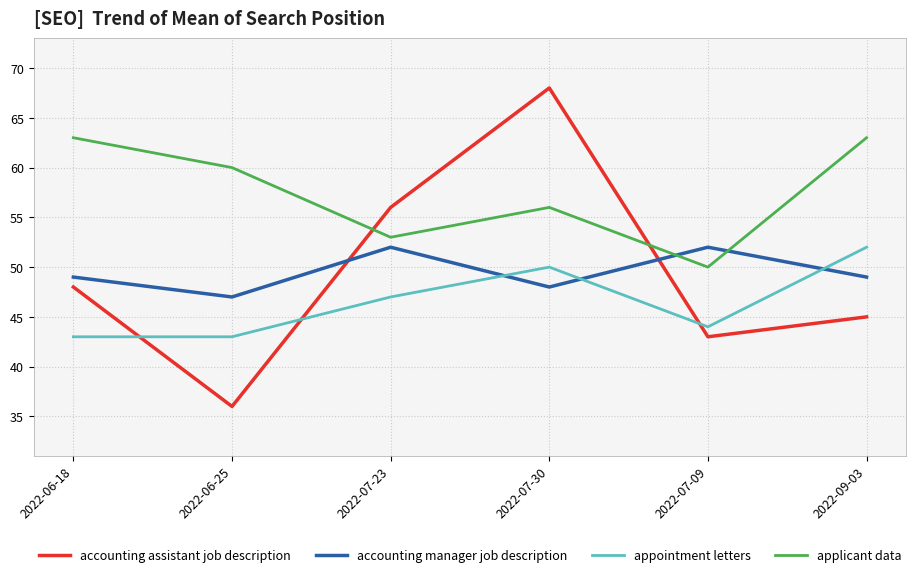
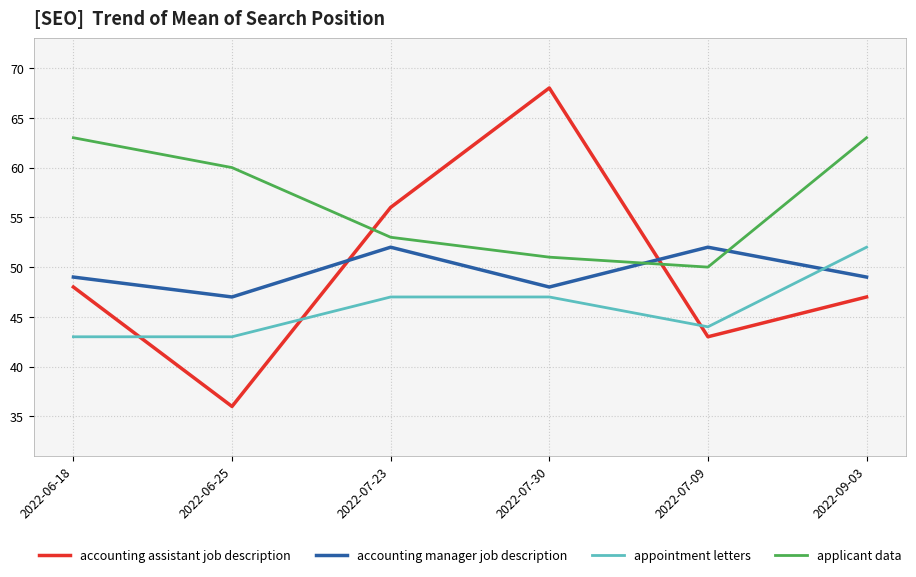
appointment letters, 2022-07-30: 50 -> 47
applicant data, 2022-07-30: 56 -> 51
accounting assistant job description, 2022-09-03: 45 -> 47
